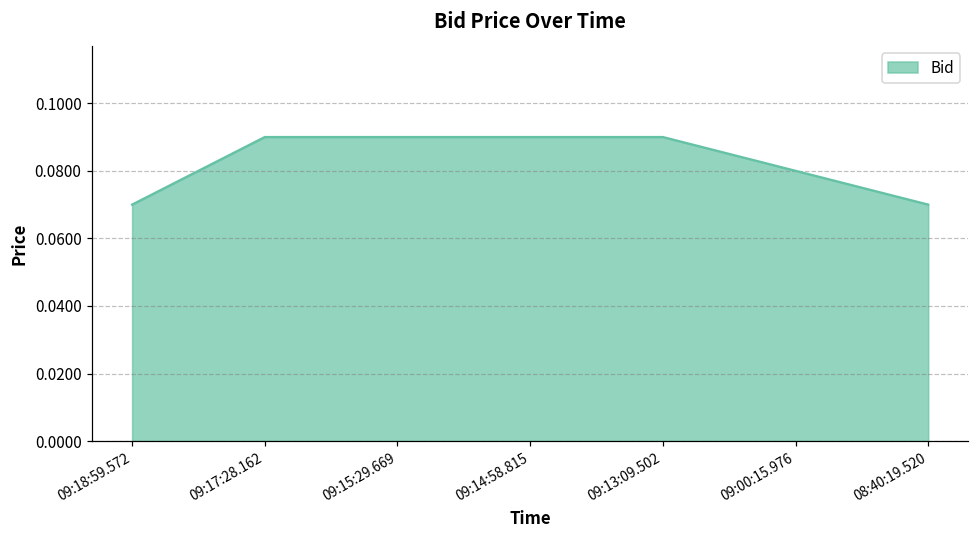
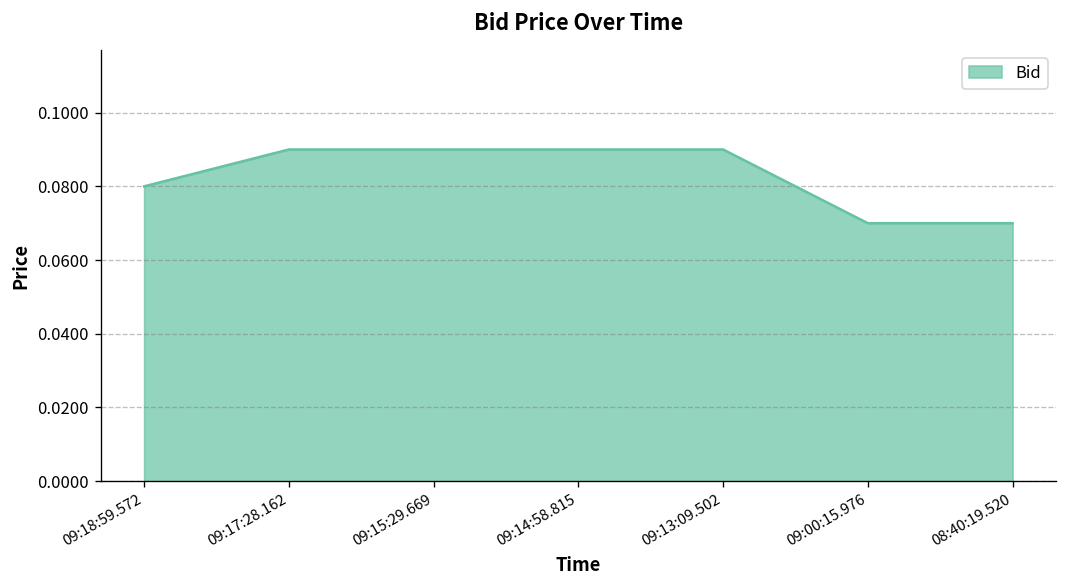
09:18:59.572: 0.07 -> 0.08
09:00:15.976: 0.08 -> 0.07
